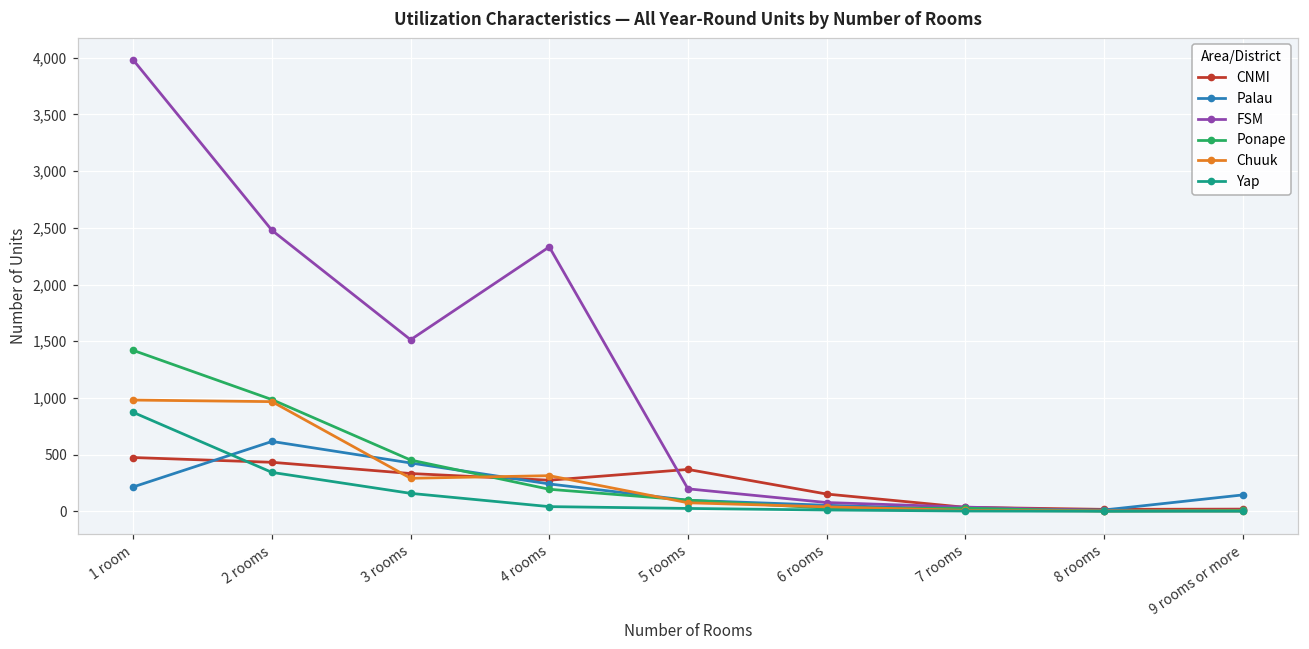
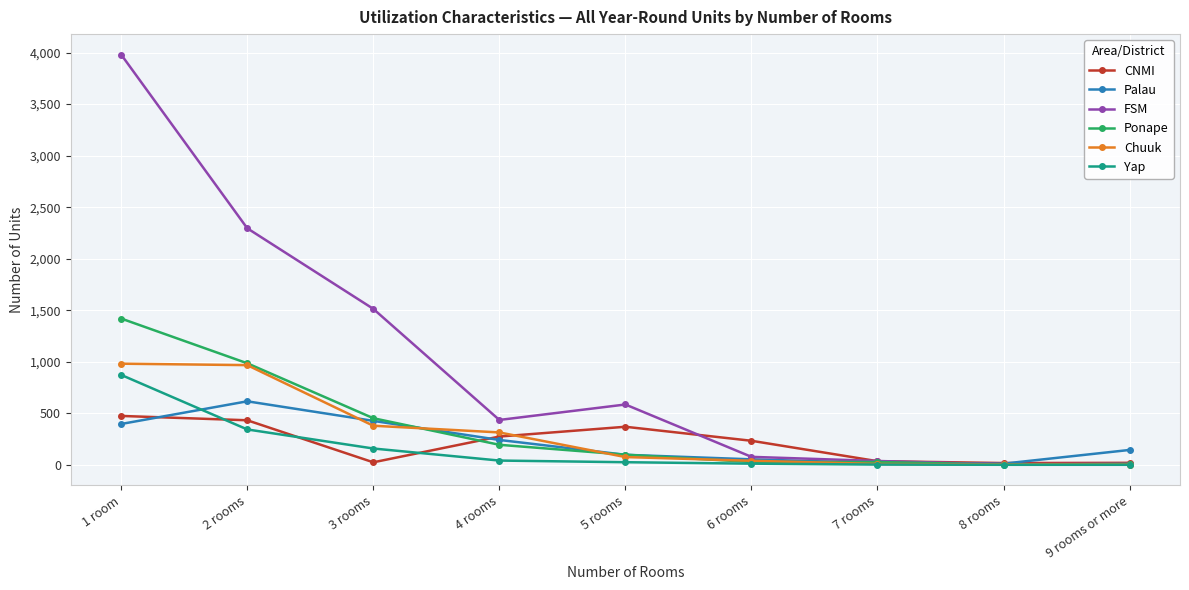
Palau, 1 room: 220 -> 400
FSM, 2 rooms: 2,480 -> 2,300
CNMI, 3 rooms: 330 -> 20
Chuuk, 3 rooms: 290 -> 380
FSM, 4 rooms: 2,330 -> 440
FSM, 5 rooms: 200 -> 590
CNMI, 6 rooms: 150 -> 230
